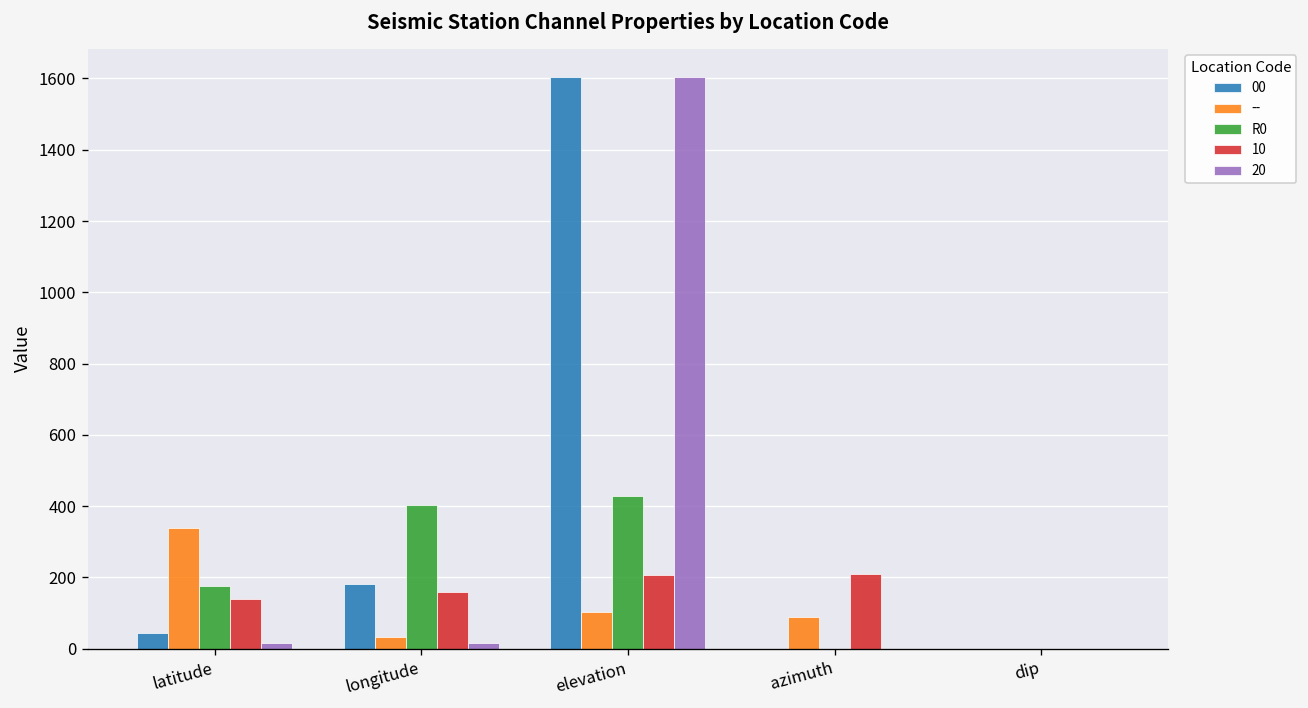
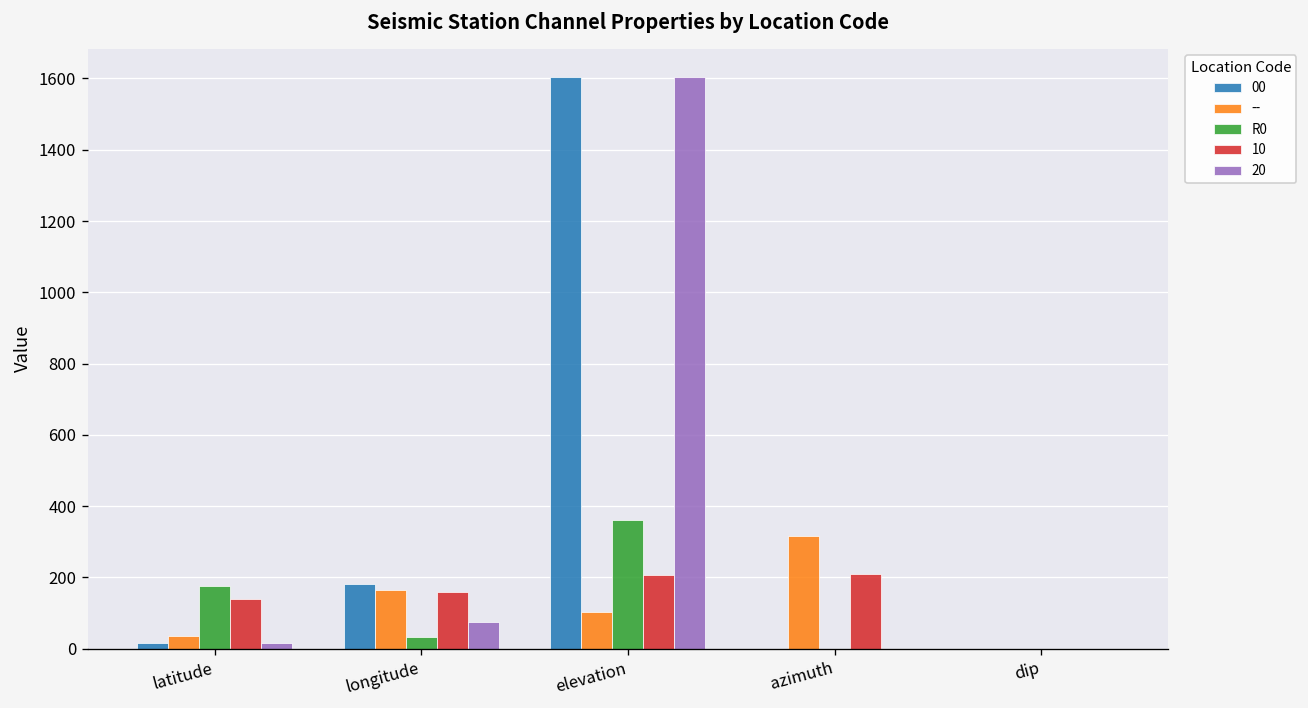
00, latitude: 40 -> 20
--, latitude: 340 -> 40
--, longitude: 30 -> 170
R0, longitude: 400 -> 30
20, longitude: 20 -> 70
R0, elevation: 430 -> 360
--, azimuth: 90 -> 310
